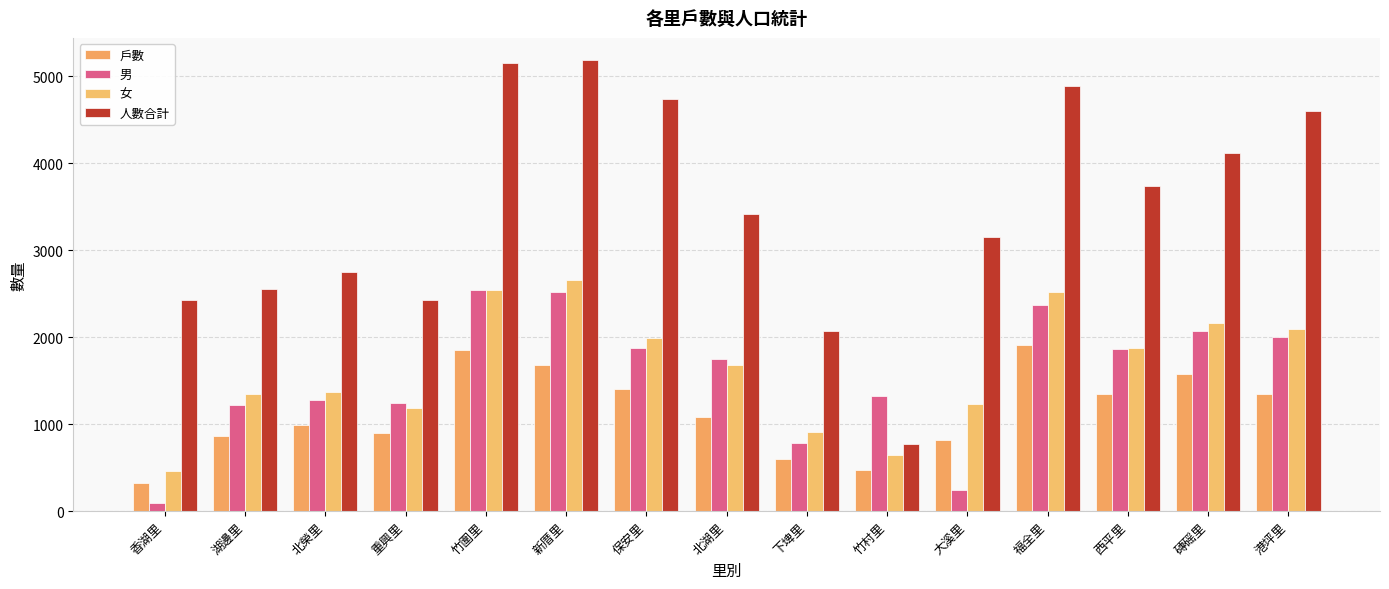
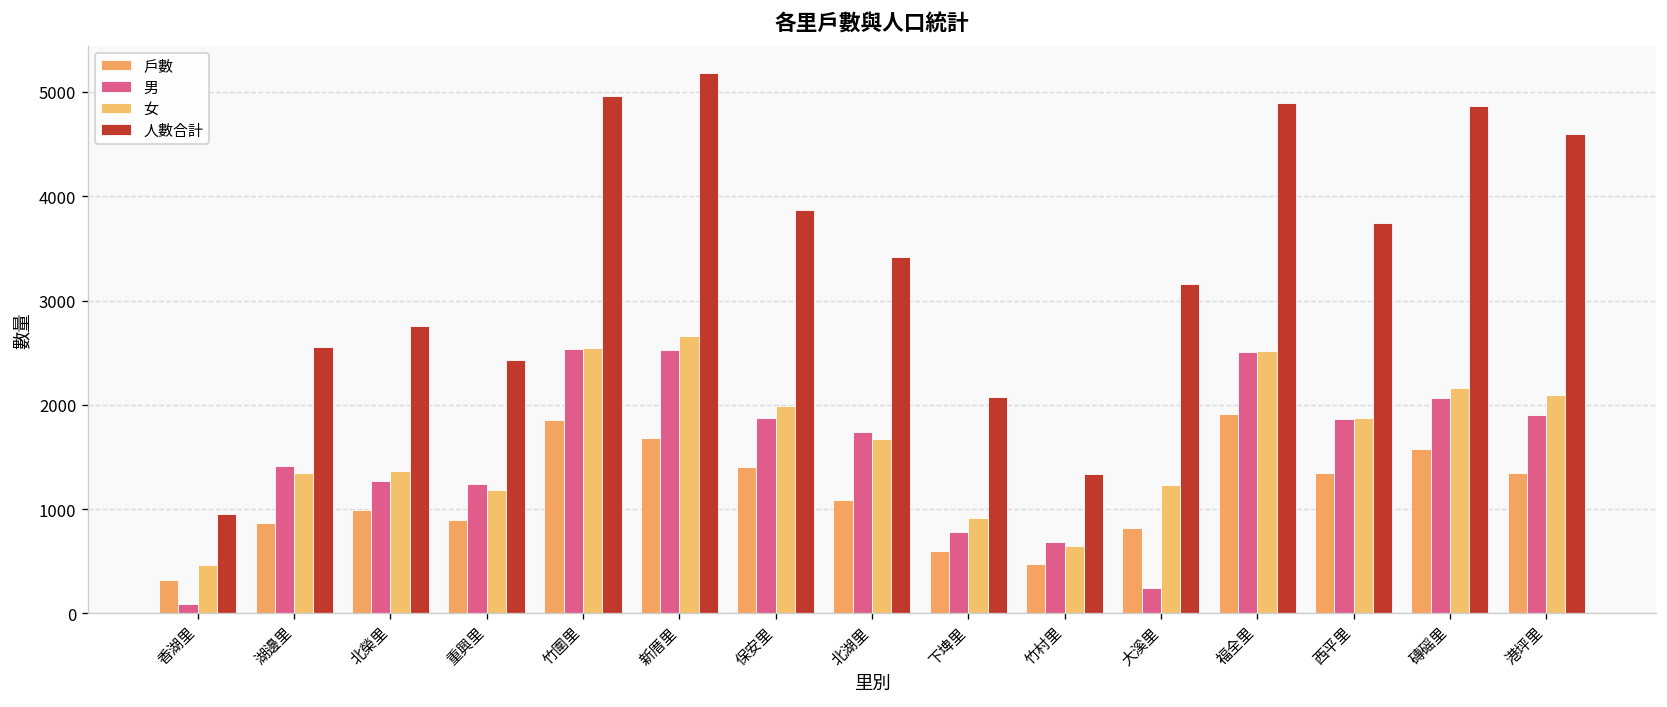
人數合計, 香湖里: 2400 -> 900
男, 湖邊里: 1200 -> 1400
人數合計, 竹圍里: 5100 -> 5000
人數合計, 保安里: 4700 -> 3900
男, 竹村里: 1300 -> 700
人數合計, 竹村里: 800 -> 1300
男, 福全里: 2400 -> 2500
人數合計, 磚磘里: 4100 -> 4900
男, 港坪里: 2000 -> 1900
